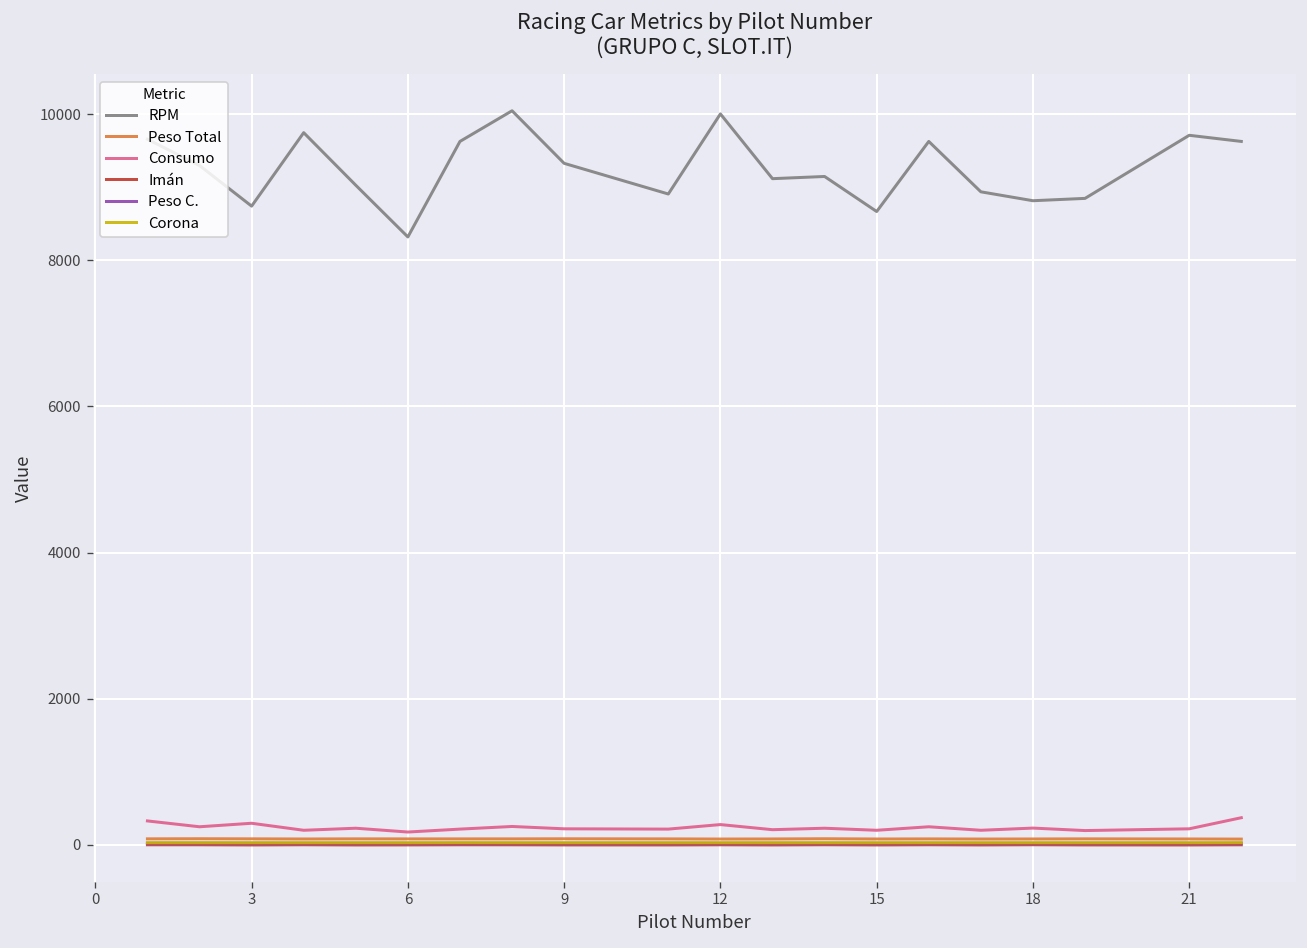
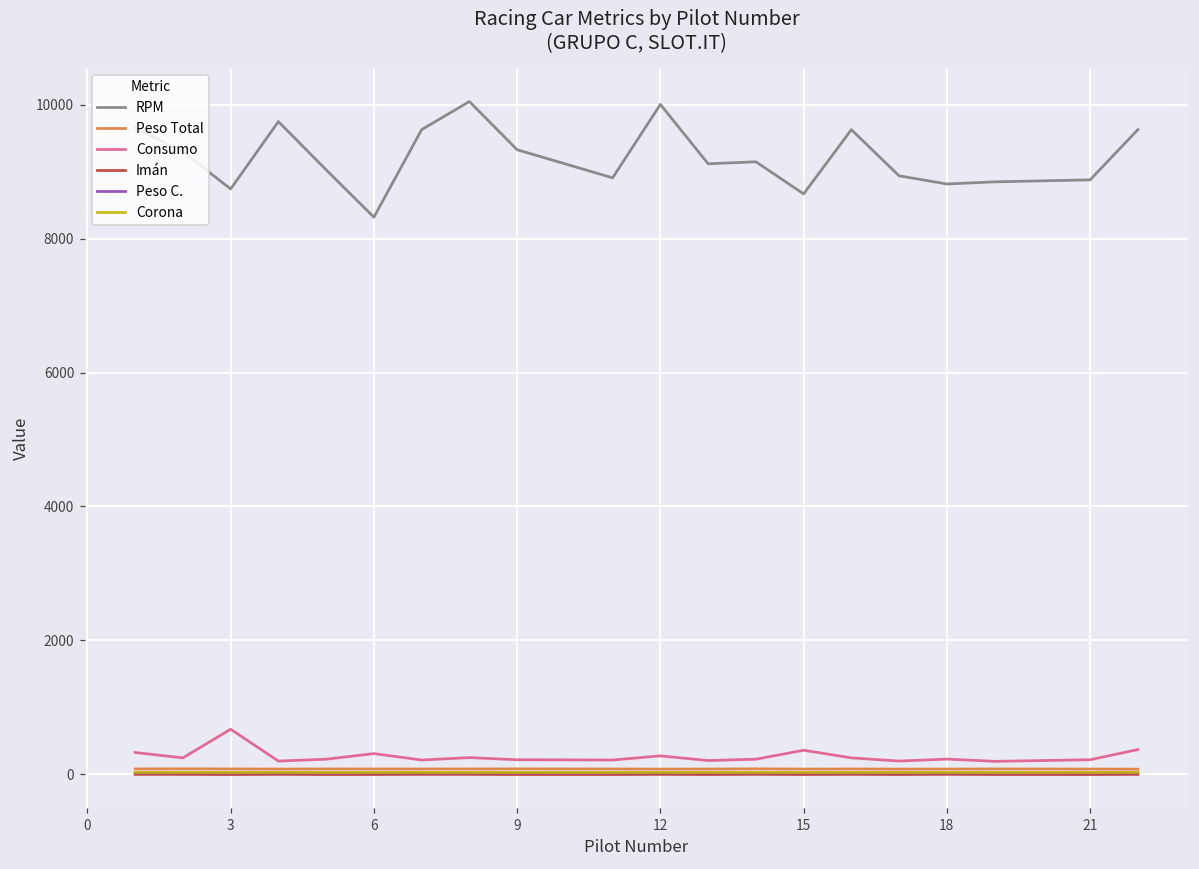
Consumo, 3: 300 -> 700
Consumo, 6: 200 -> 300
Consumo, 15: 200 -> 400
RPM, 21: 9700 -> 8900
